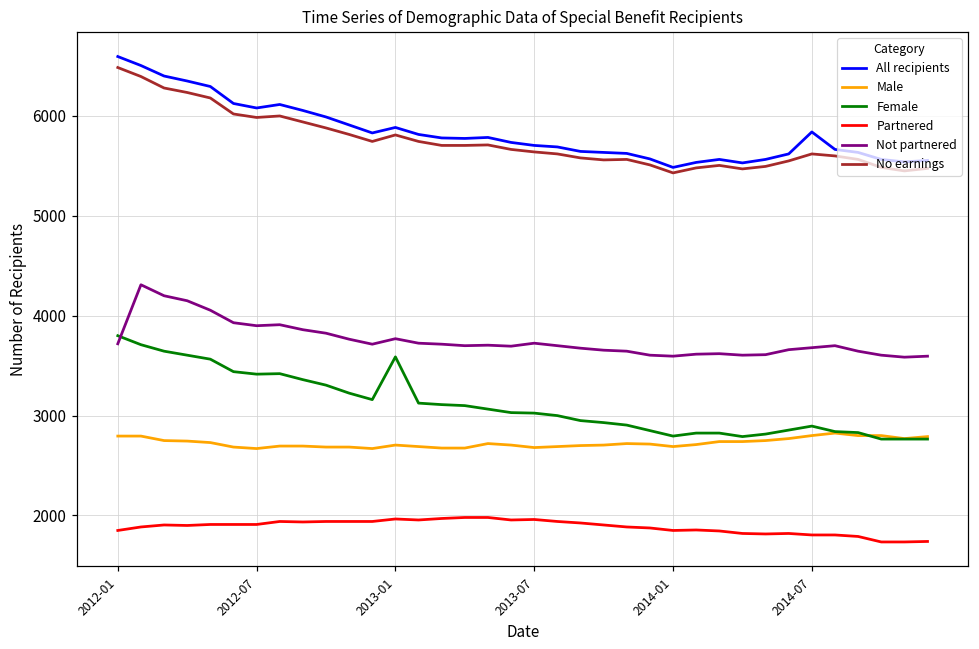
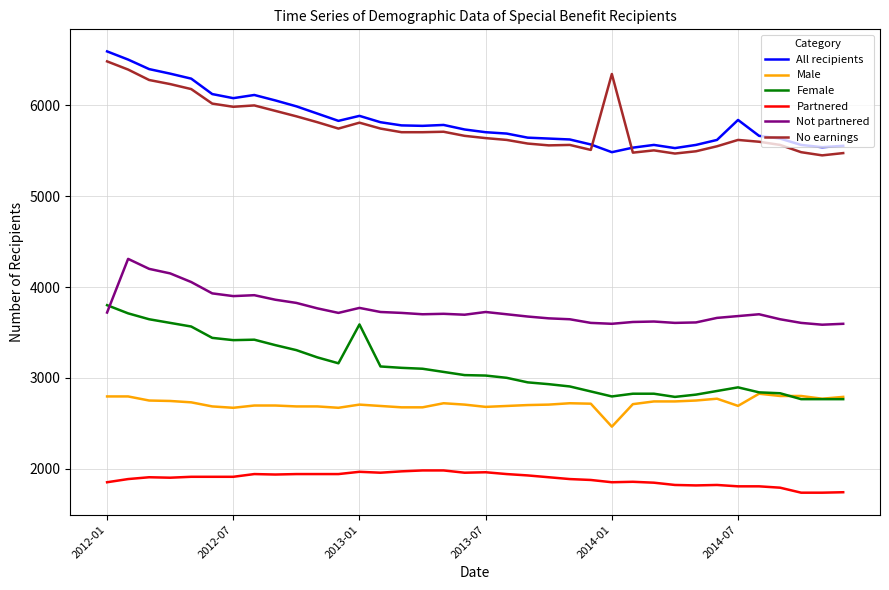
Male, 2014-01: 2700 -> 2500
No earnings, 2014-01: 5400 -> 6300
Male, 2014-07: 2800 -> 2700
